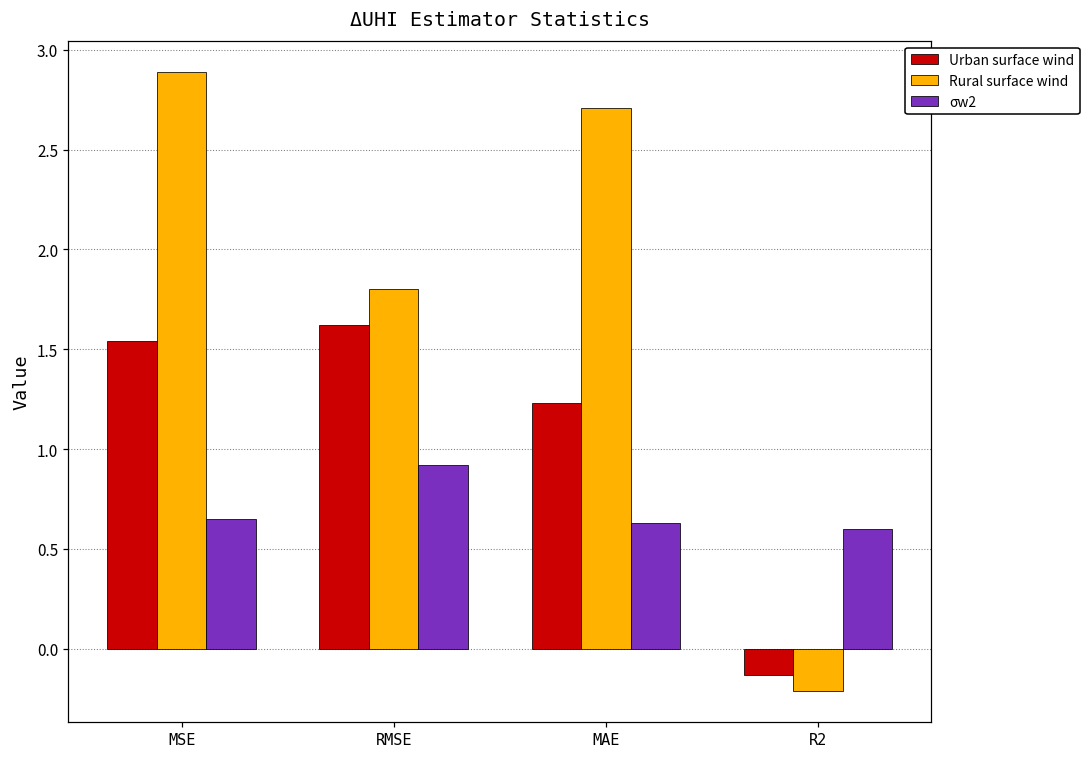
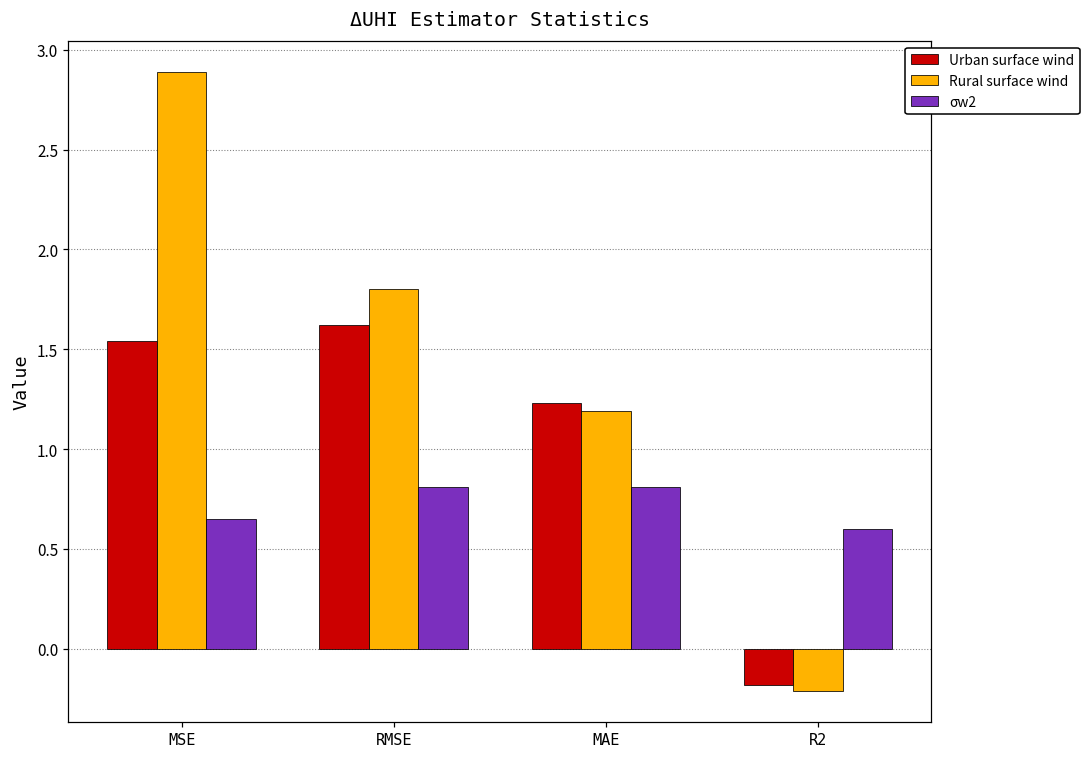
σw2, RMSE: 0.92 -> 0.81
Rural surface wind, MAE: 2.71 -> 1.19
σw2, MAE: 0.63 -> 0.81
Urban surface wind, R2: -0.13 -> -0.18
